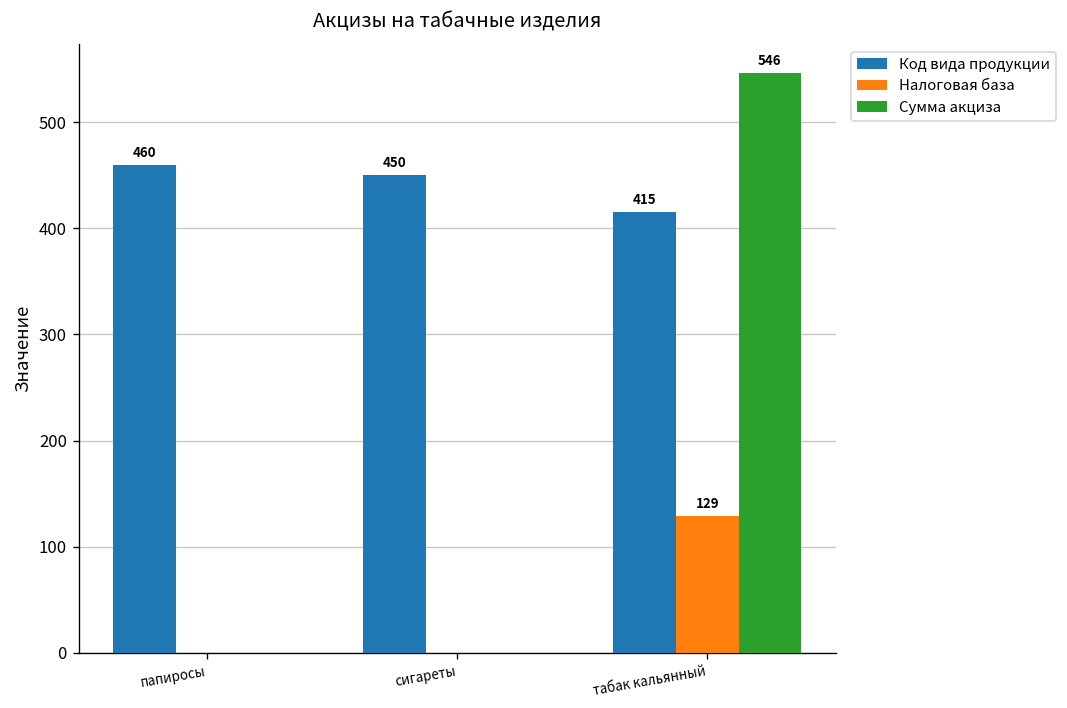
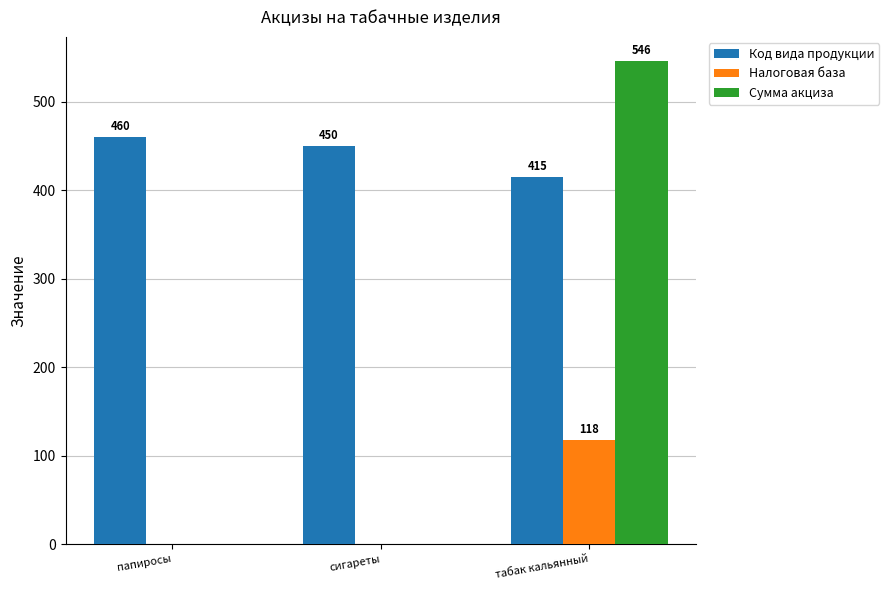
Налоговая база, табак кальянный: 129 -> 118
